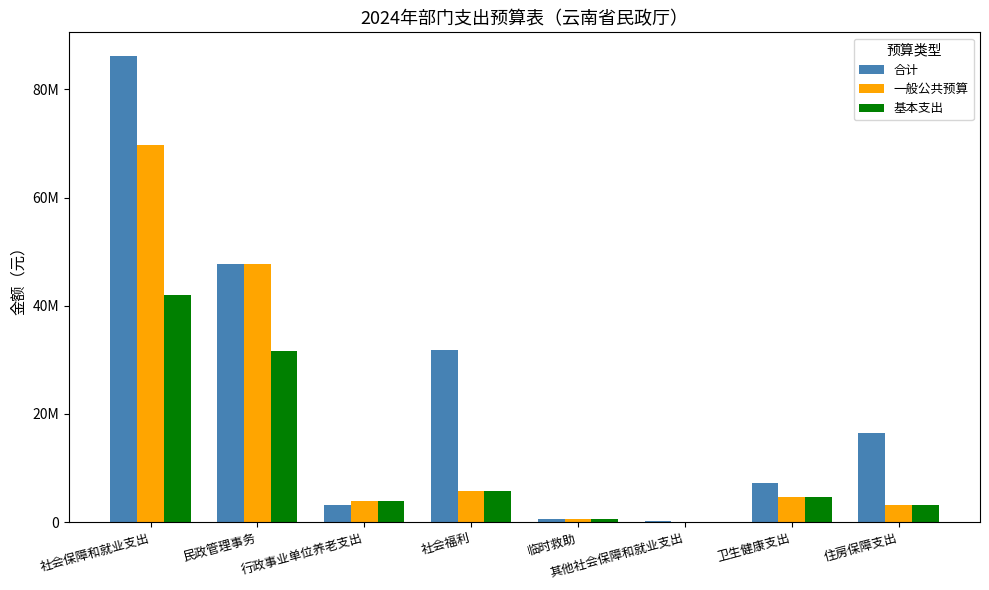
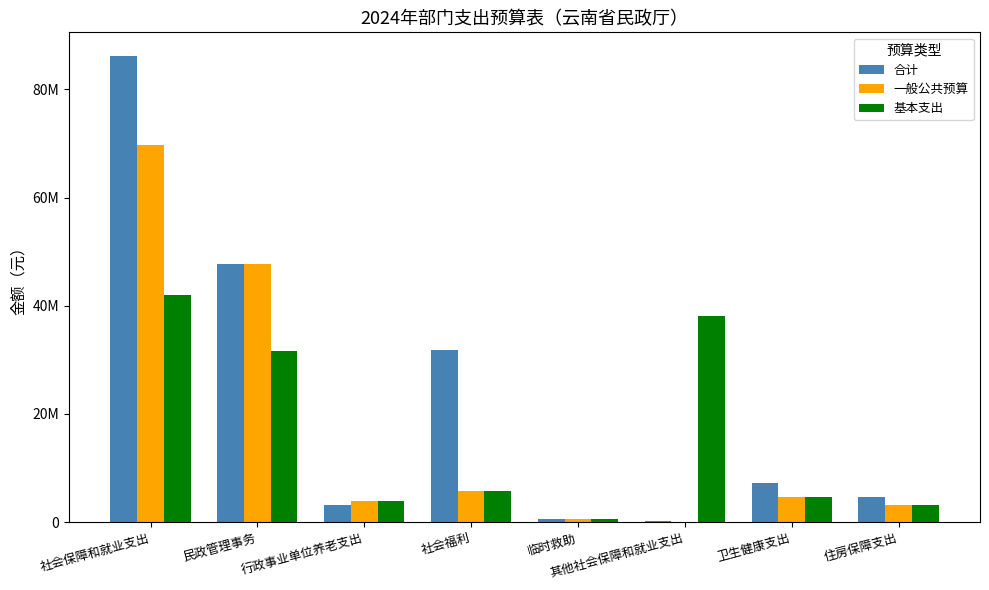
基本支出, 其他社会保障和就业支出: 0 -> 38000000
合计, 住房保障支出: 17000000 -> 5000000
